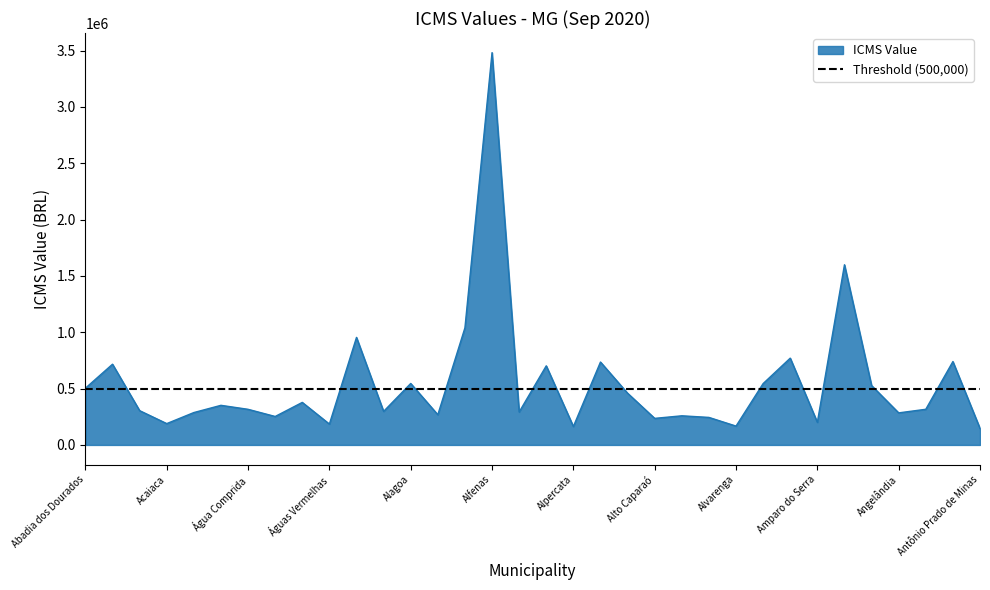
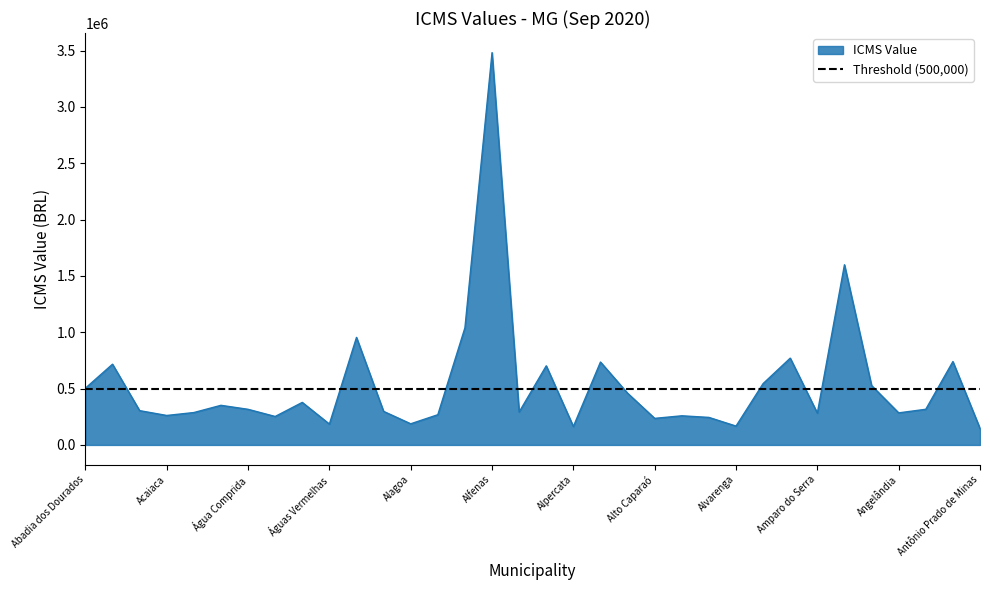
Acaiaca: 190000 -> 260000
Alagoa: 550000 -> 190000
Amparo do Serra: 200000 -> 280000
